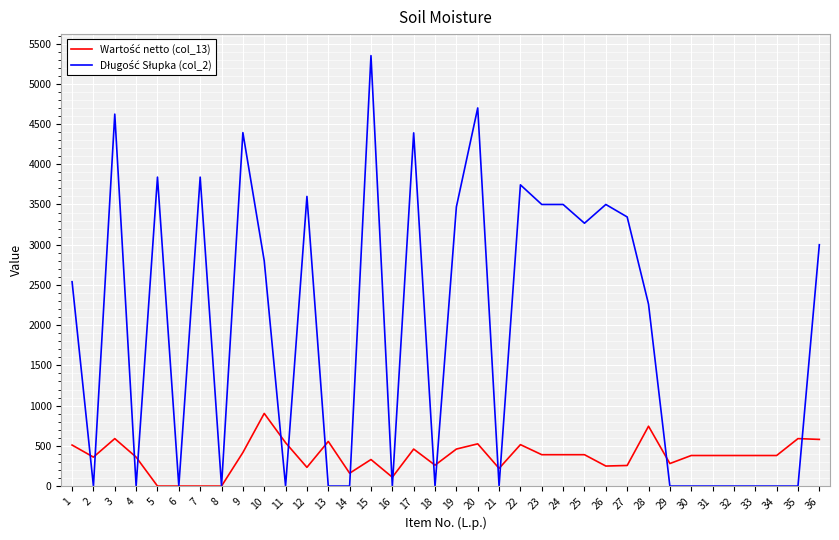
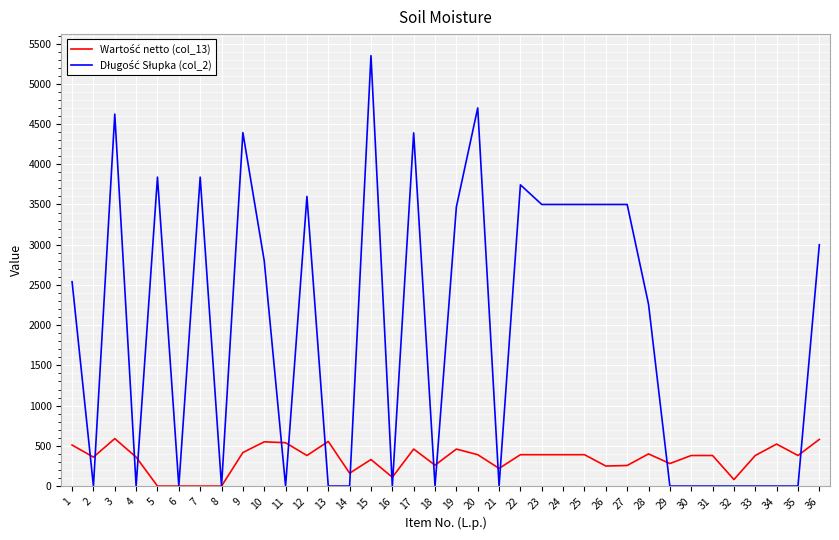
Wartość netto (col_13), 10: 900 -> 600
Wartość netto (col_13), 12: 200 -> 400
Wartość netto (col_13), 20: 500 -> 400
Wartość netto (col_13), 22: 500 -> 400
Długość Słupka (col_2), 25: 3300 -> 3500
Długość Słupka (col_2), 27: 3300 -> 3500
Wartość netto (col_13), 28: 700 -> 400
Wartość netto (col_13), 32: 400 -> 100
Wartość netto (col_13), 34: 400 -> 500
Wartość netto (col_13), 35: 600 -> 400
